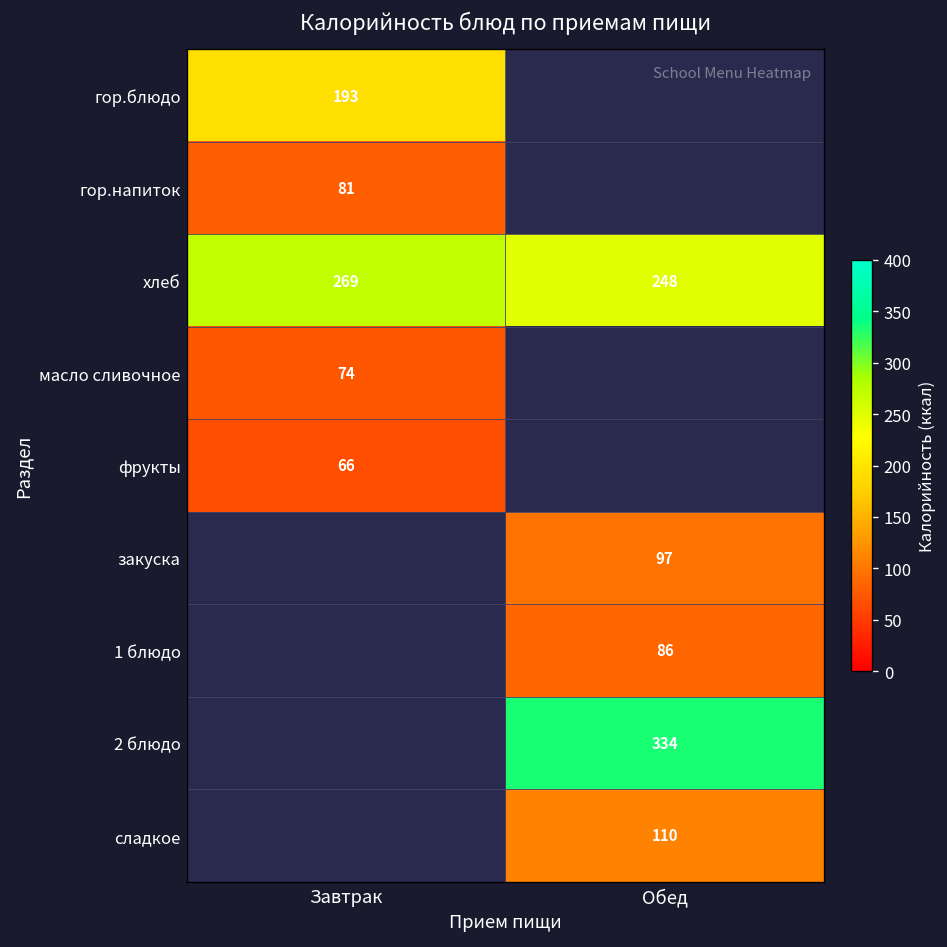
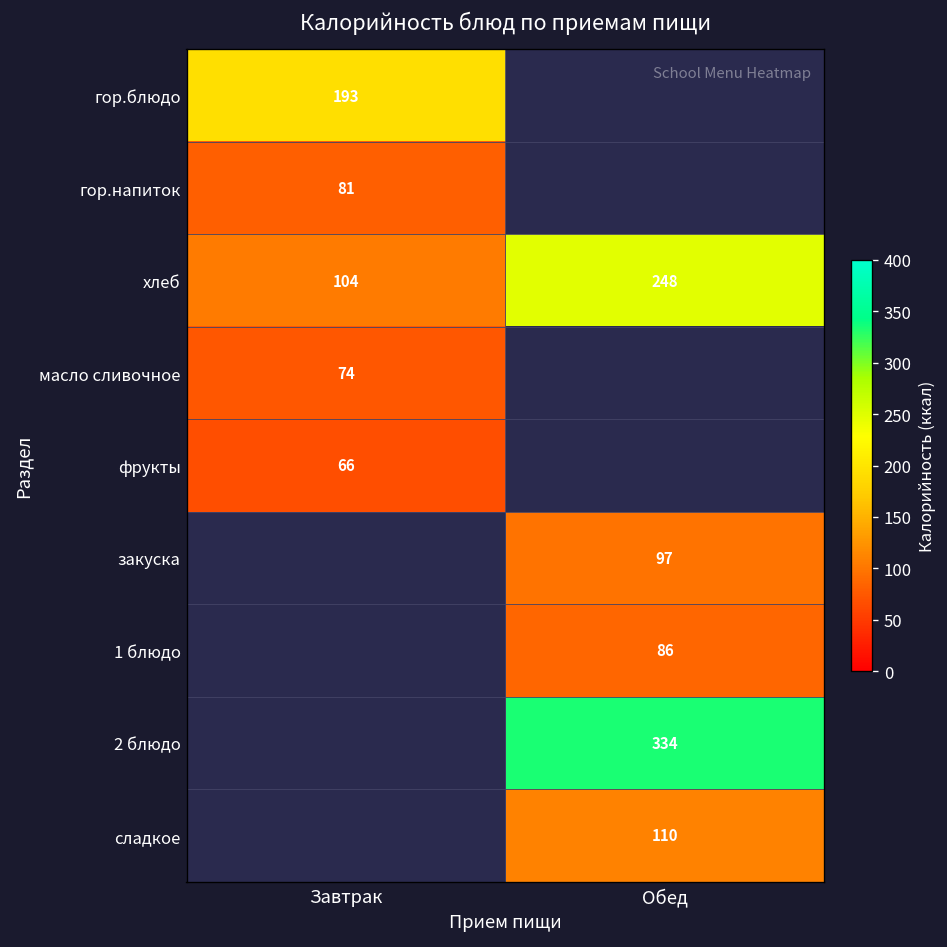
хлеб, Завтрак: 269 -> 104
